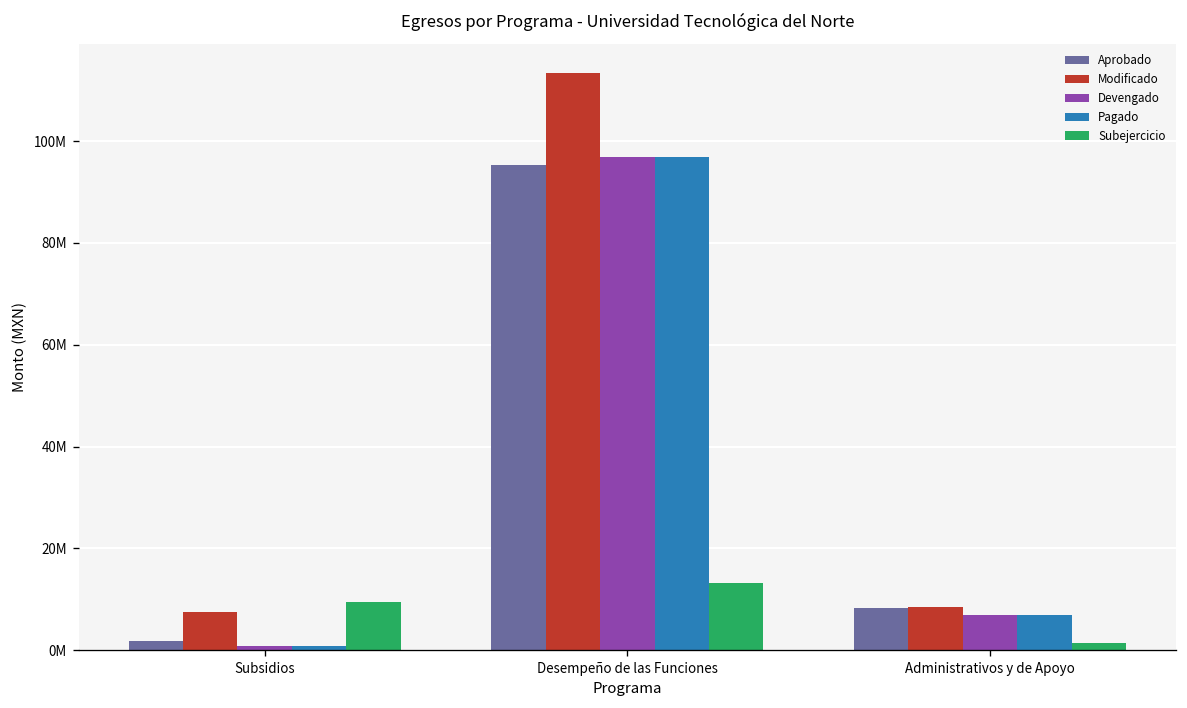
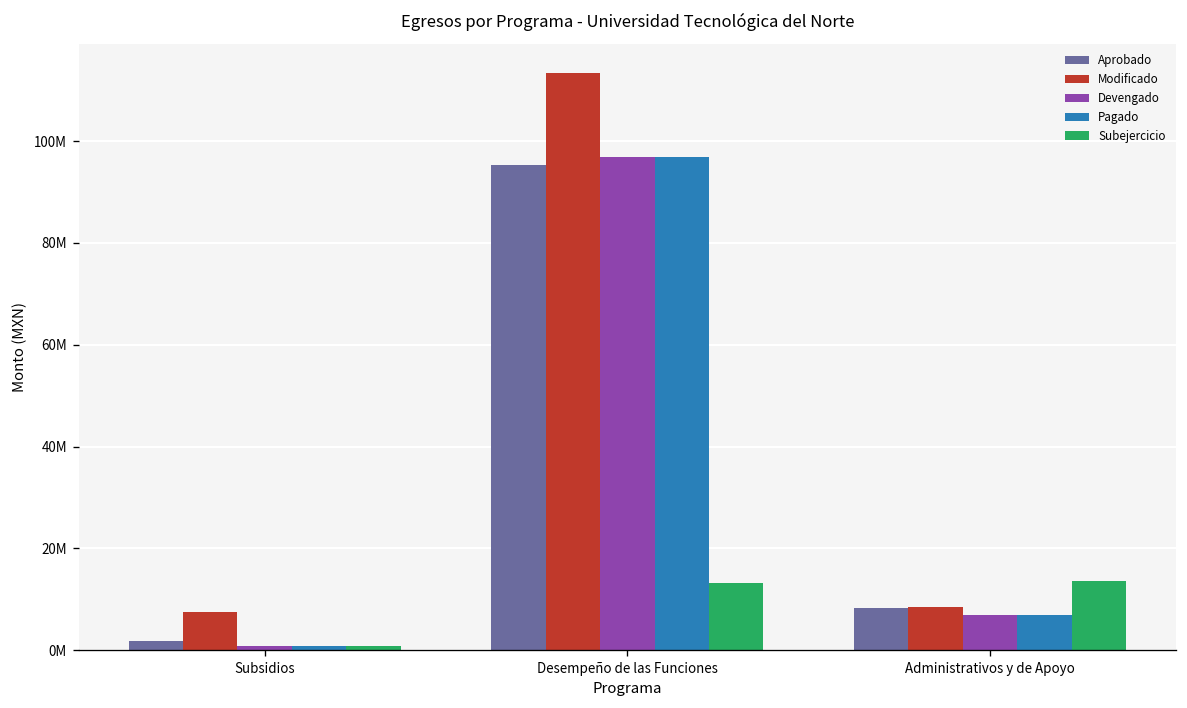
Subejercicio, Subsidios: 10000000 -> 1000000
Subejercicio, Administrativos y de Apoyo: 1000000 -> 14000000
